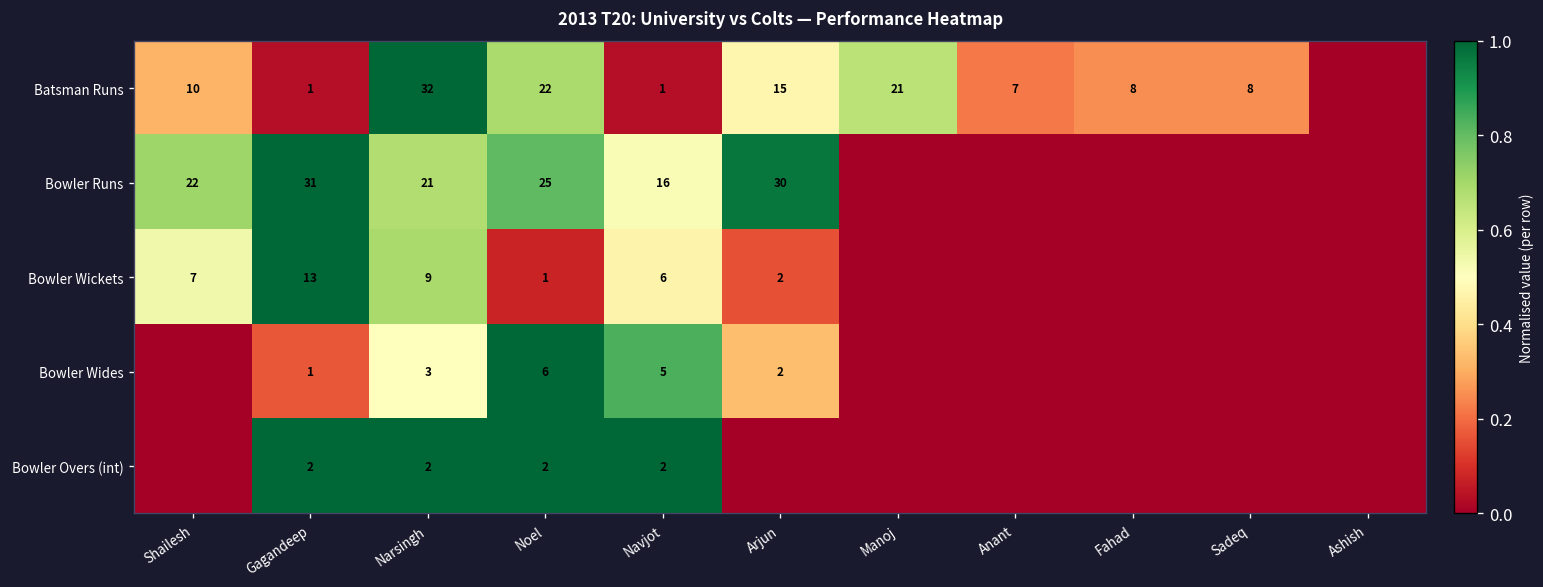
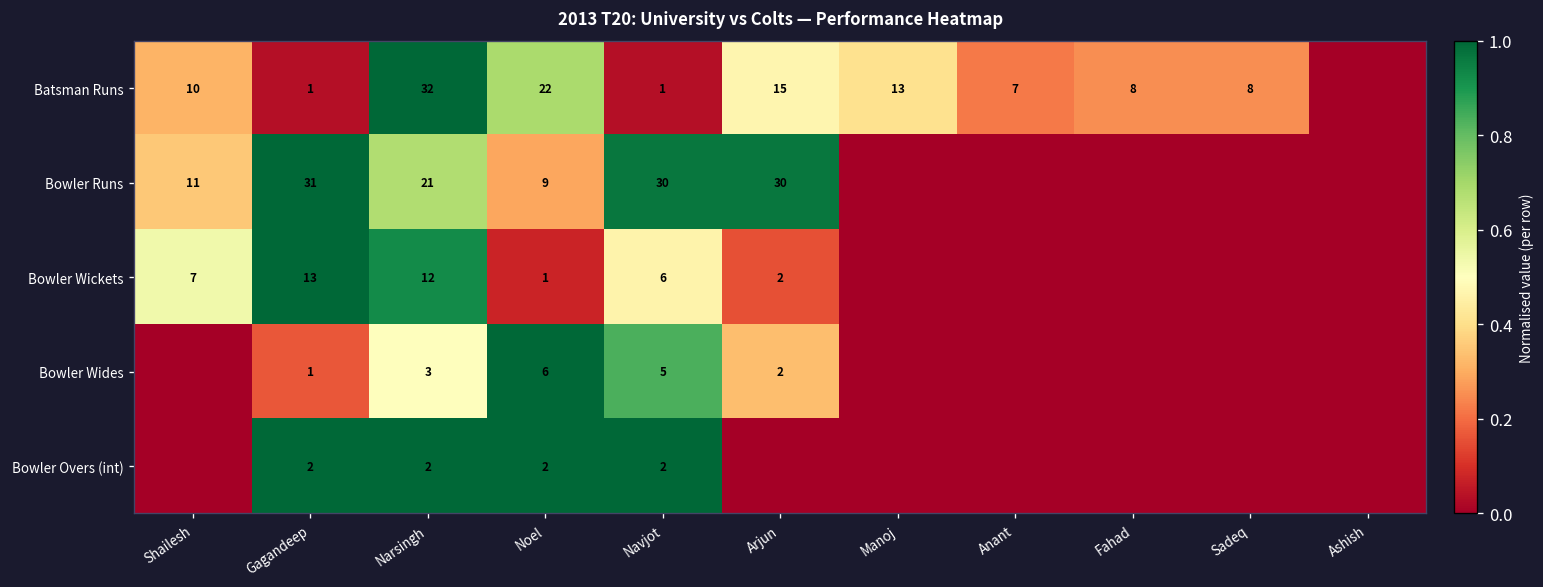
Batsman Runs, Manoj: 21 -> 13
Bowler Runs, Shailesh: 22 -> 11
Bowler Runs, Noel: 25 -> 9
Bowler Runs, Navjot: 16 -> 30
Bowler Wickets, Narsingh: 9 -> 12
